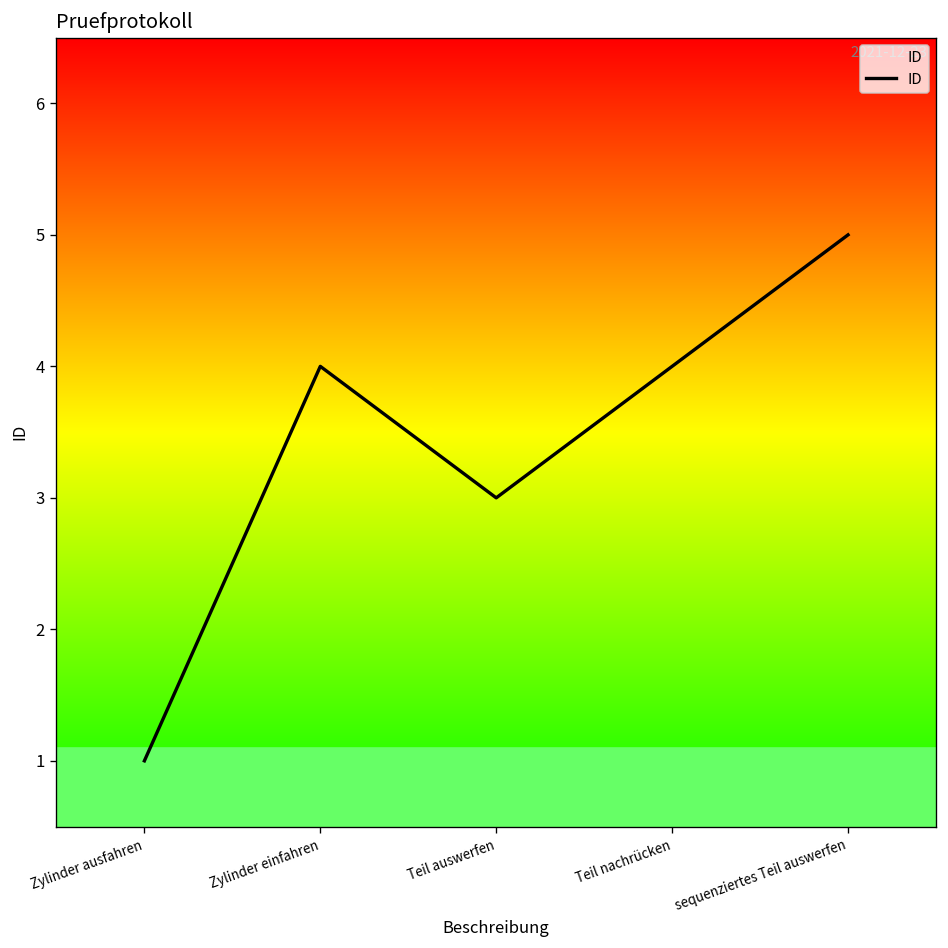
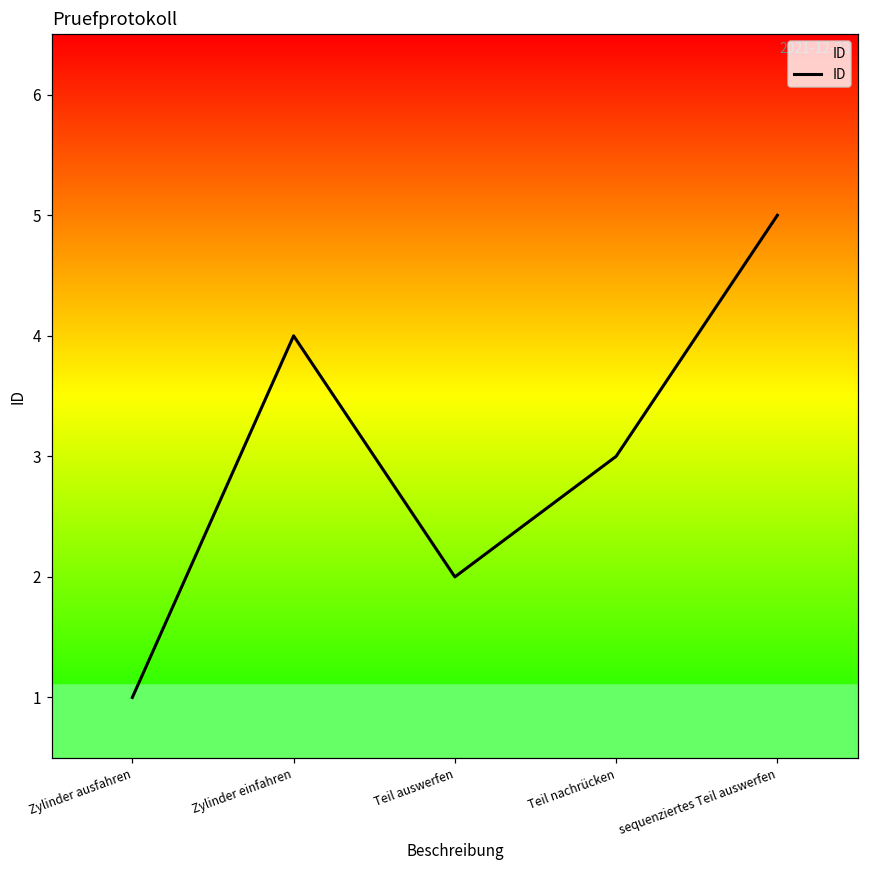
Teil auswerfen: 3 -> 2
Teil nachrücken: 4 -> 3
